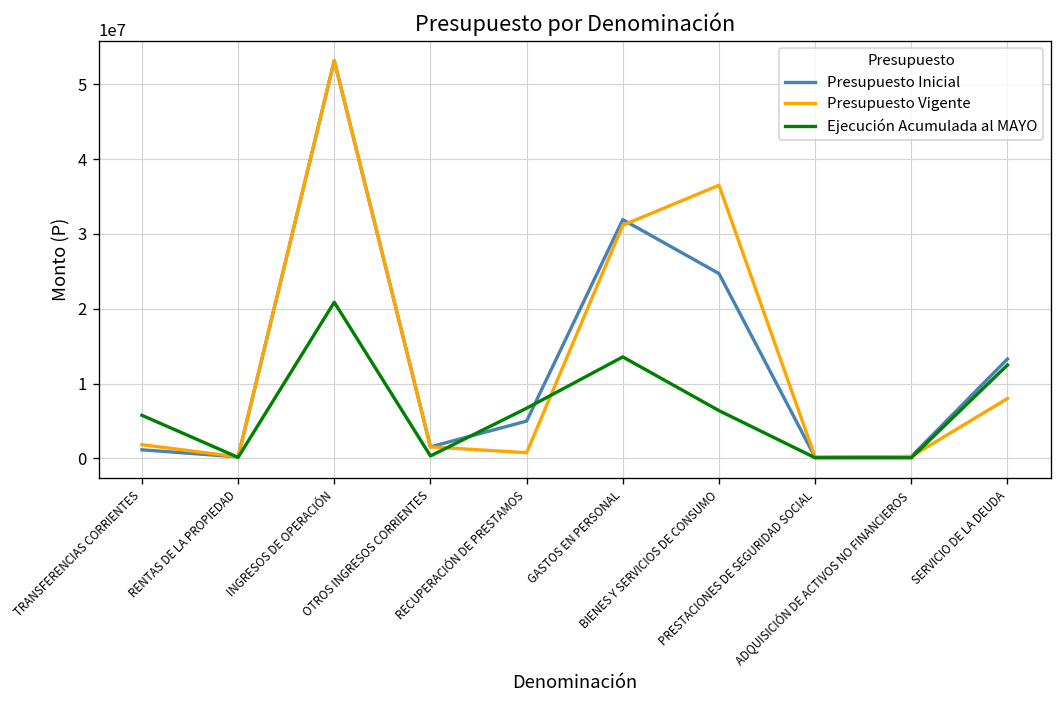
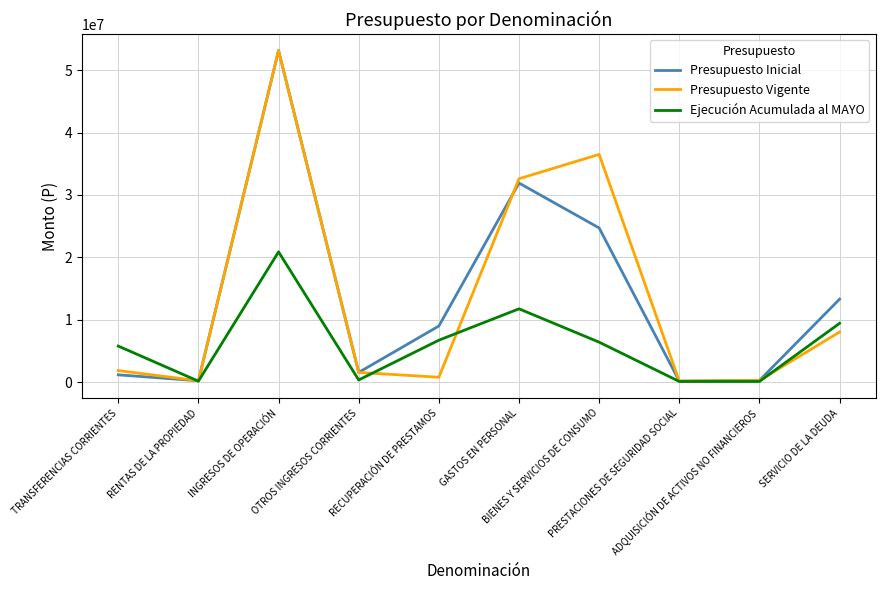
Presupuesto Inicial, RECUPERACIÓN DE PRESTAMOS: 5000000 -> 9000000
Presupuesto Vigente, GASTOS EN PERSONAL: 31000000 -> 33000000
Ejecución Acumulada al MAYO, GASTOS EN PERSONAL: 14000000 -> 12000000
Ejecución Acumulada al MAYO, SERVICIO DE LA DEUDA: 12000000 -> 9000000
